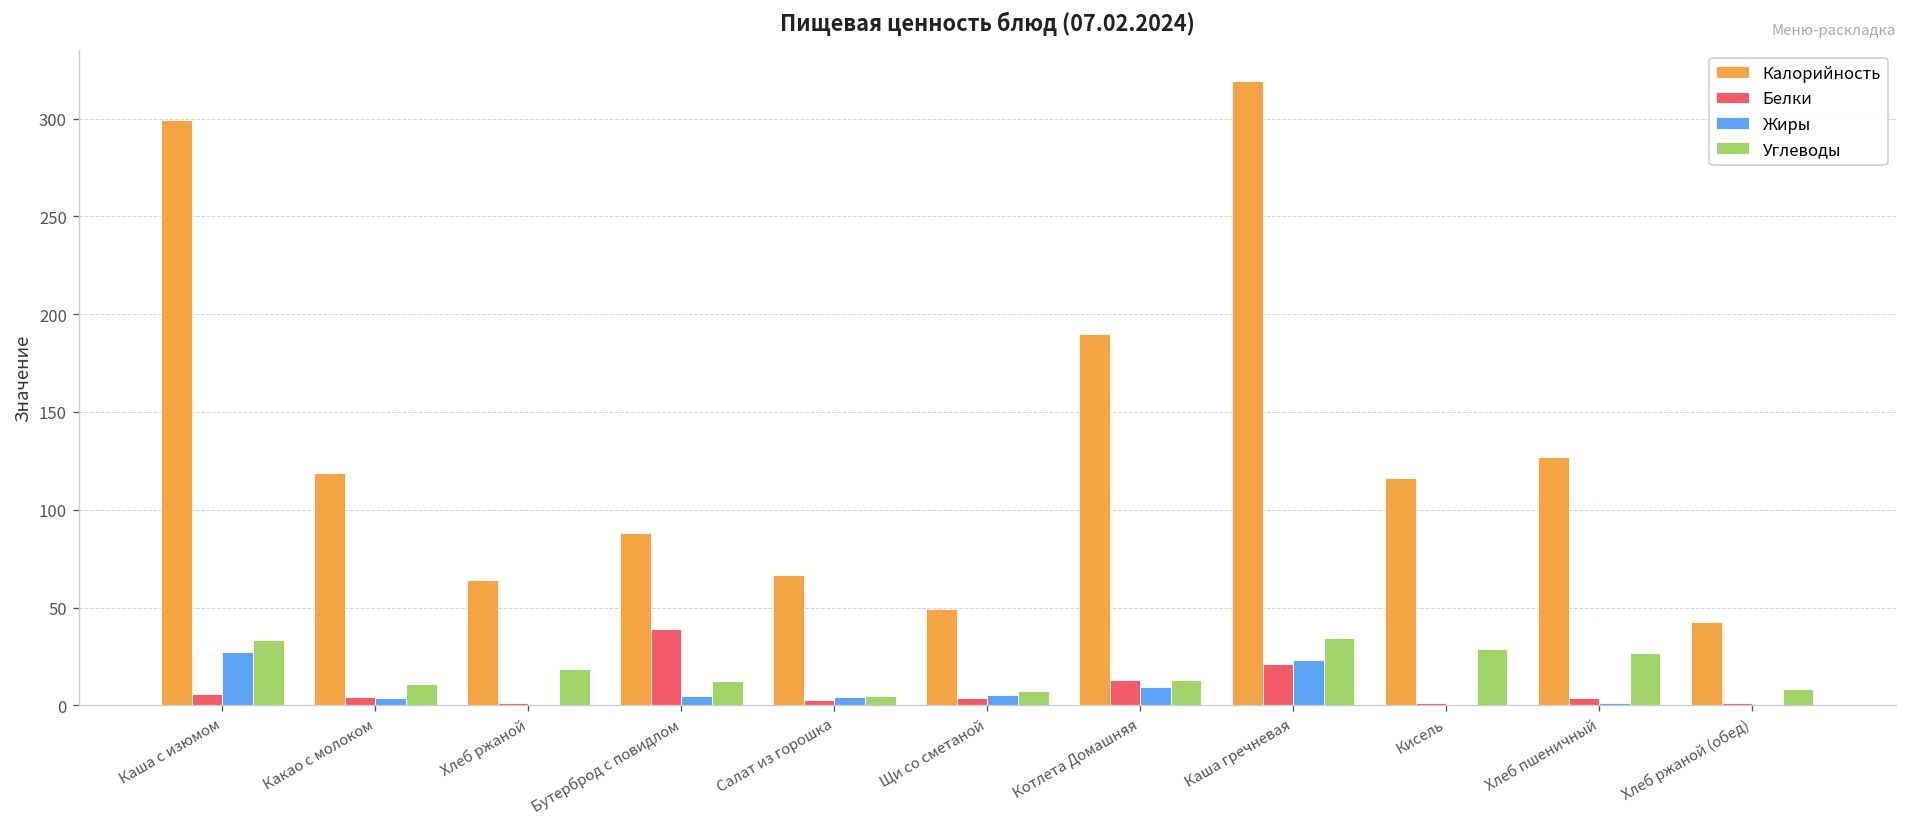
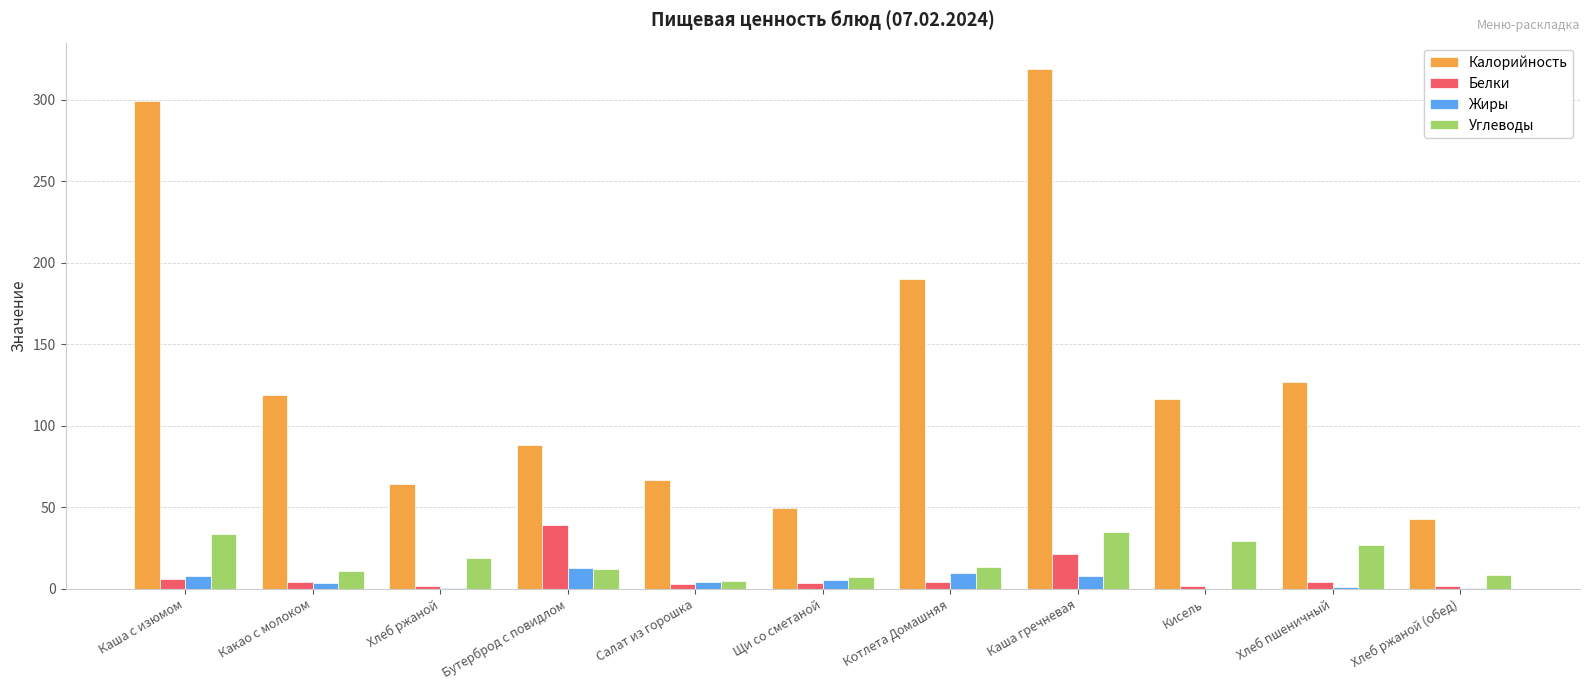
Жиры, Каша с изюмом: 27 -> 8
Жиры, Бутерброд с повидлом: 5 -> 13
Белки, Котлета Домашняя: 13 -> 4
Жиры, Каша гречневая: 23 -> 8
